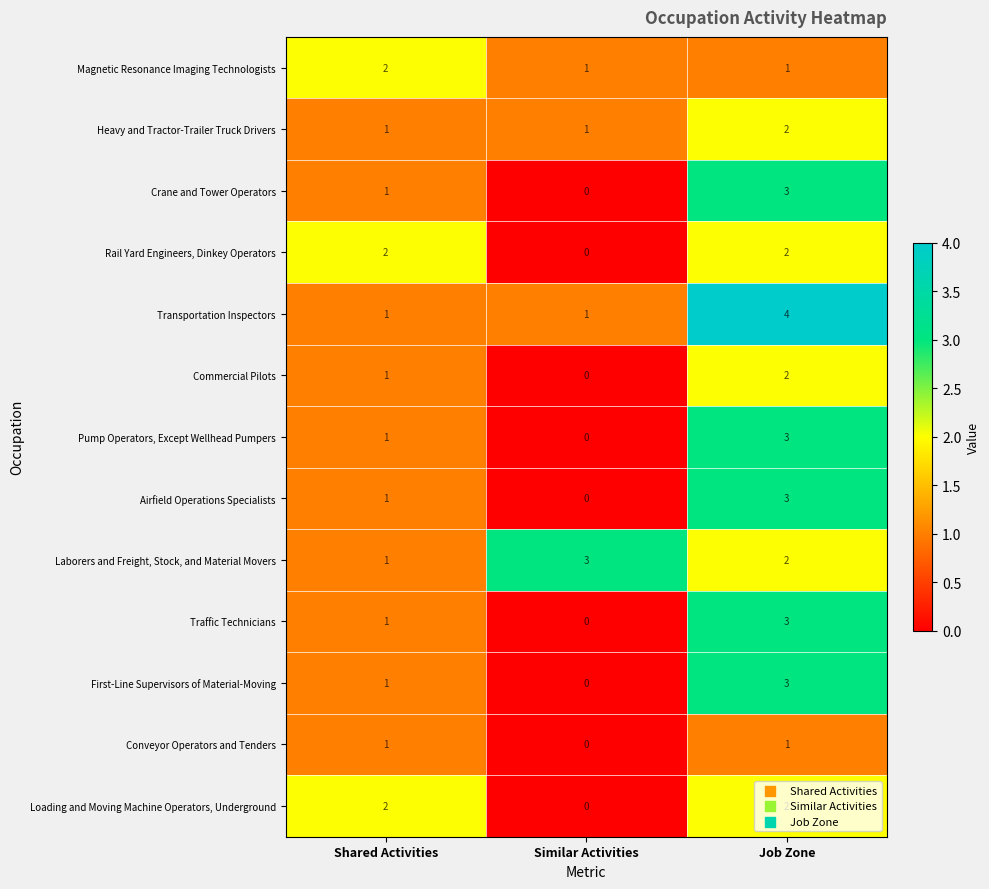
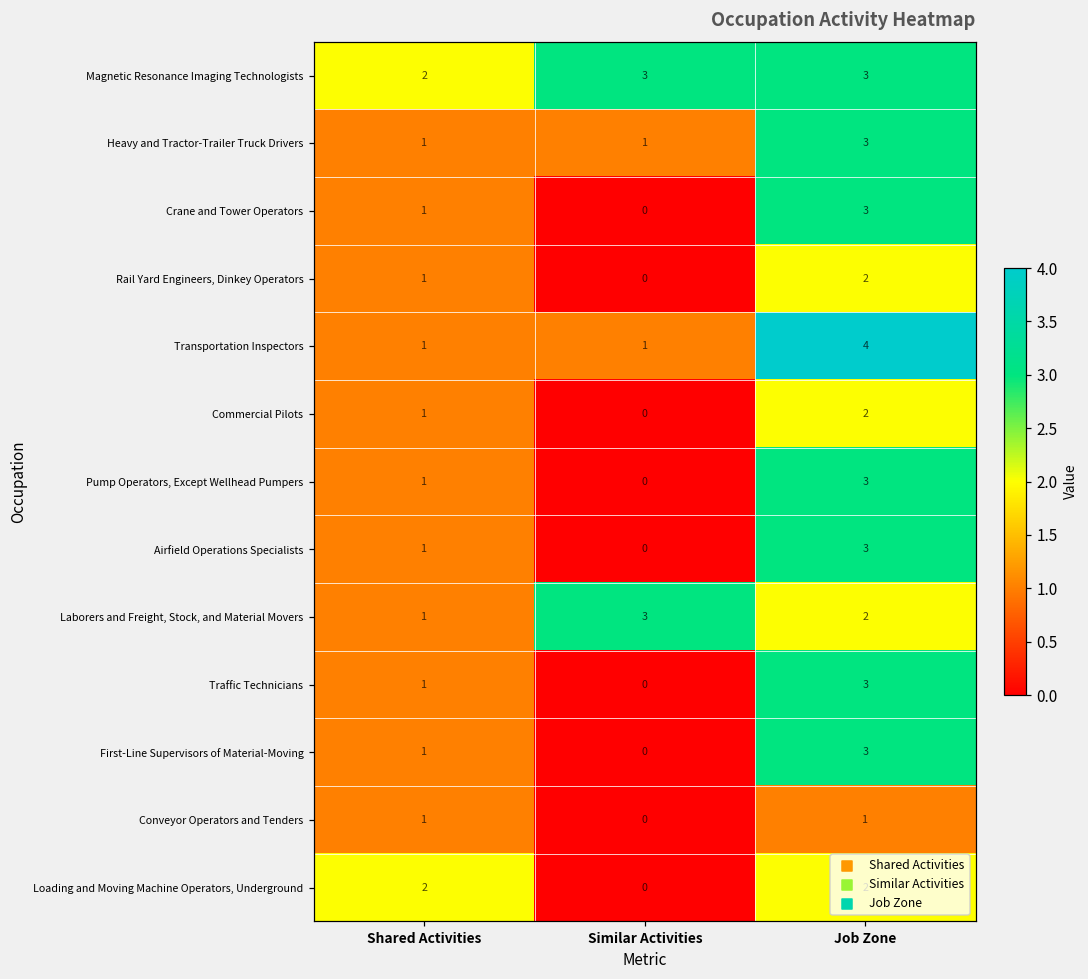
Magnetic Resonance Imaging Technologists, Similar Activities: 1 -> 3
Magnetic Resonance Imaging Technologists, Job Zone: 1 -> 3
Heavy and Tractor-Trailer Truck Drivers, Job Zone: 2 -> 3
Rail Yard Engineers, Dinkey Operators, Shared Activities: 2 -> 1
